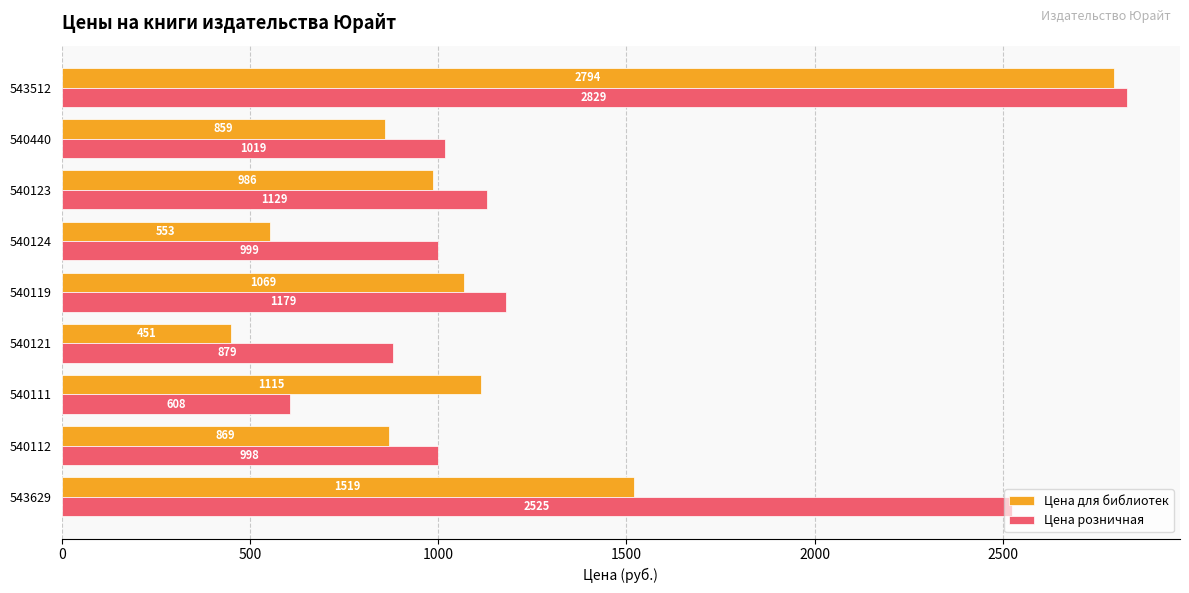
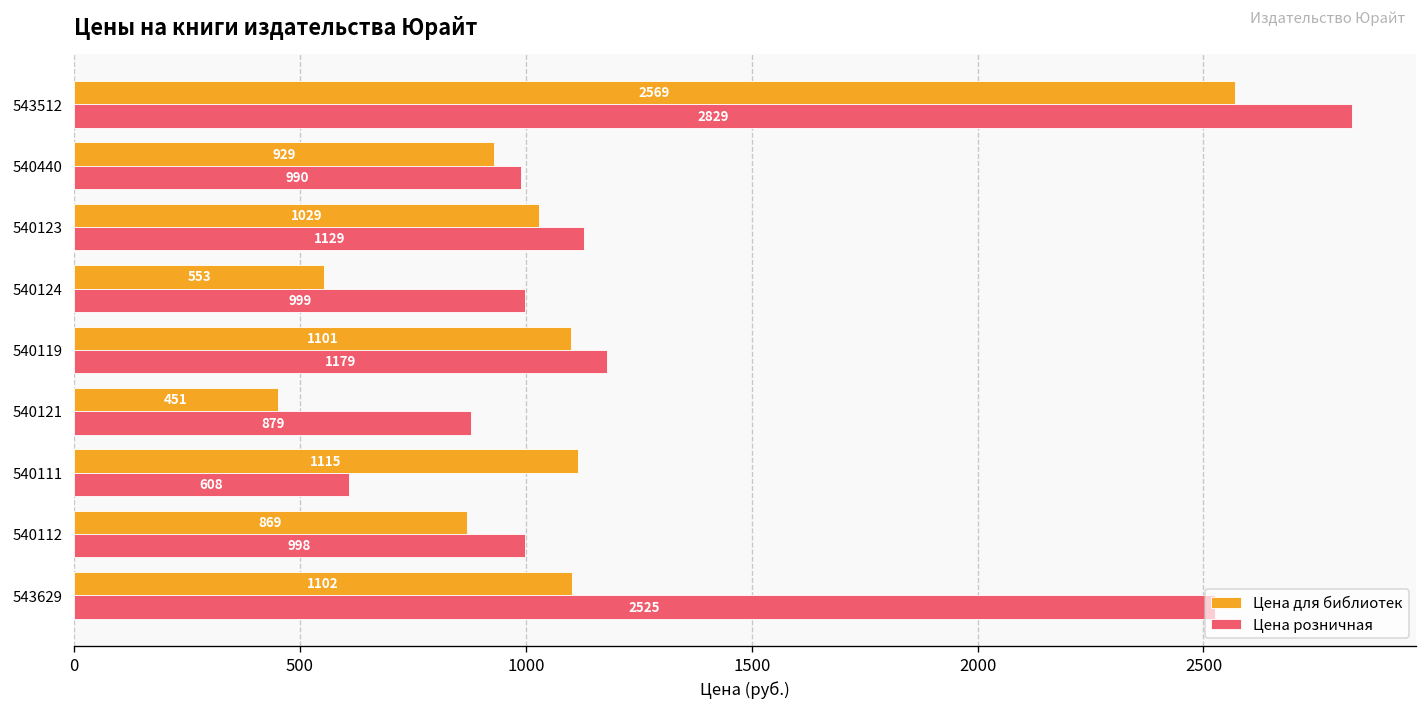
Цена для библиотек, 543512: 2794 -> 2569
Цена для библиотек, 540440: 859 -> 929
Цена розничная, 540440: 1019 -> 990
Цена для библиотек, 540123: 986 -> 1029
Цена для библиотек, 540119: 1069 -> 1101
Цена для библиотек, 543629: 1519 -> 1102
